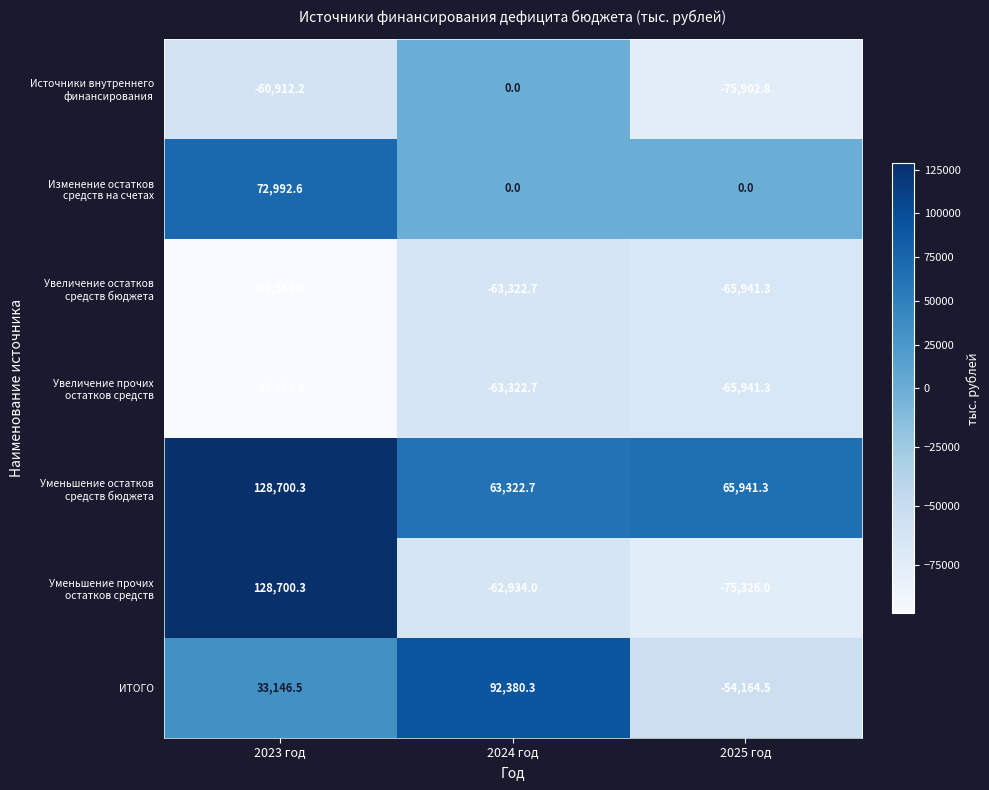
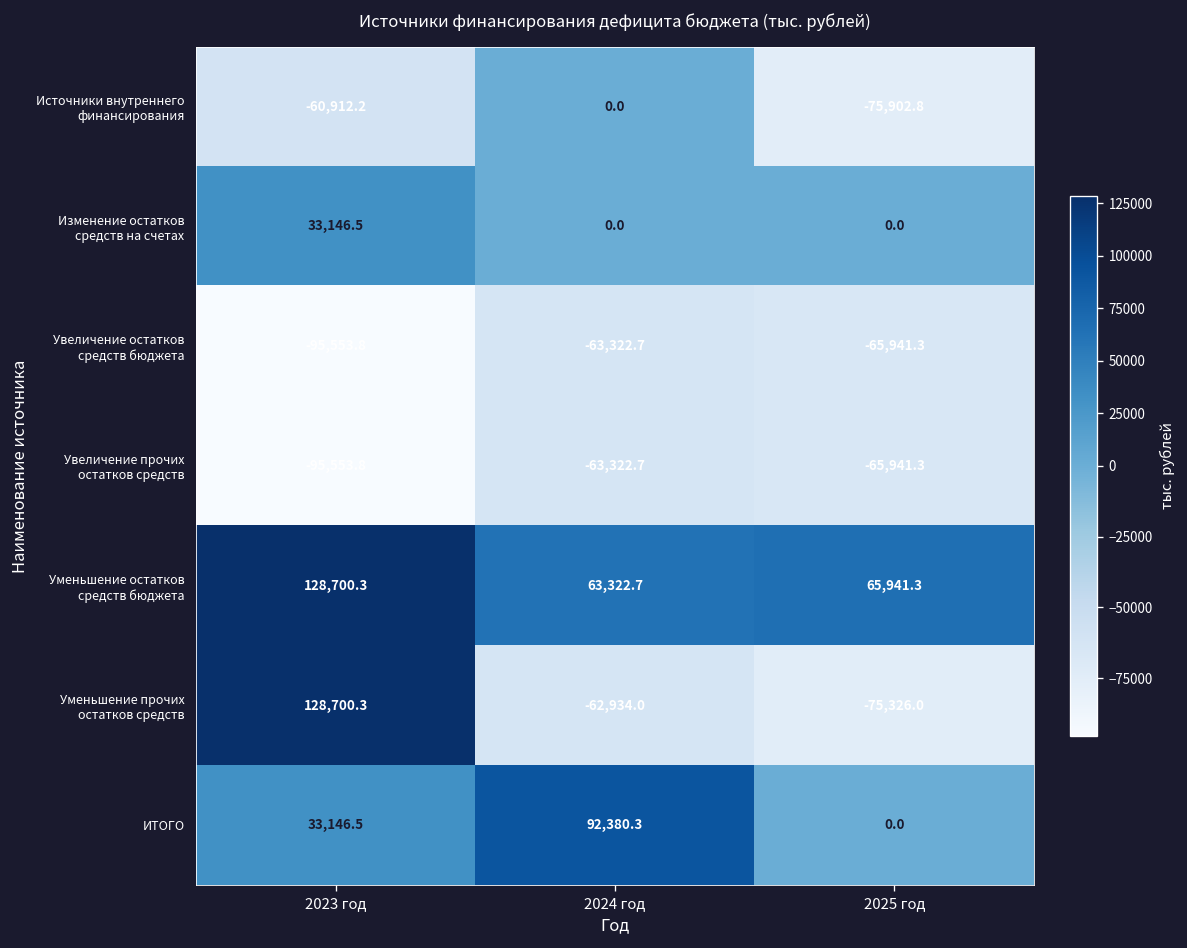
Изменение остатков средств на счетах, 2023 год: 72,992.6 -> 33,146.5
ИТОГО, 2025 год: -54,164.5 -> 0.0
